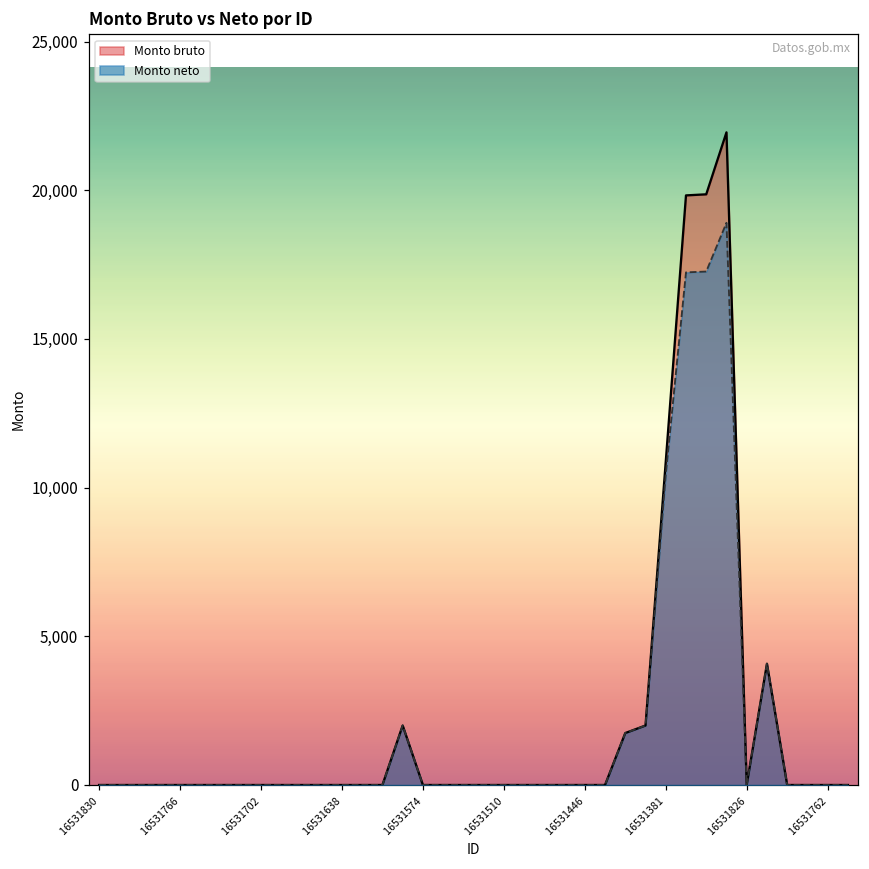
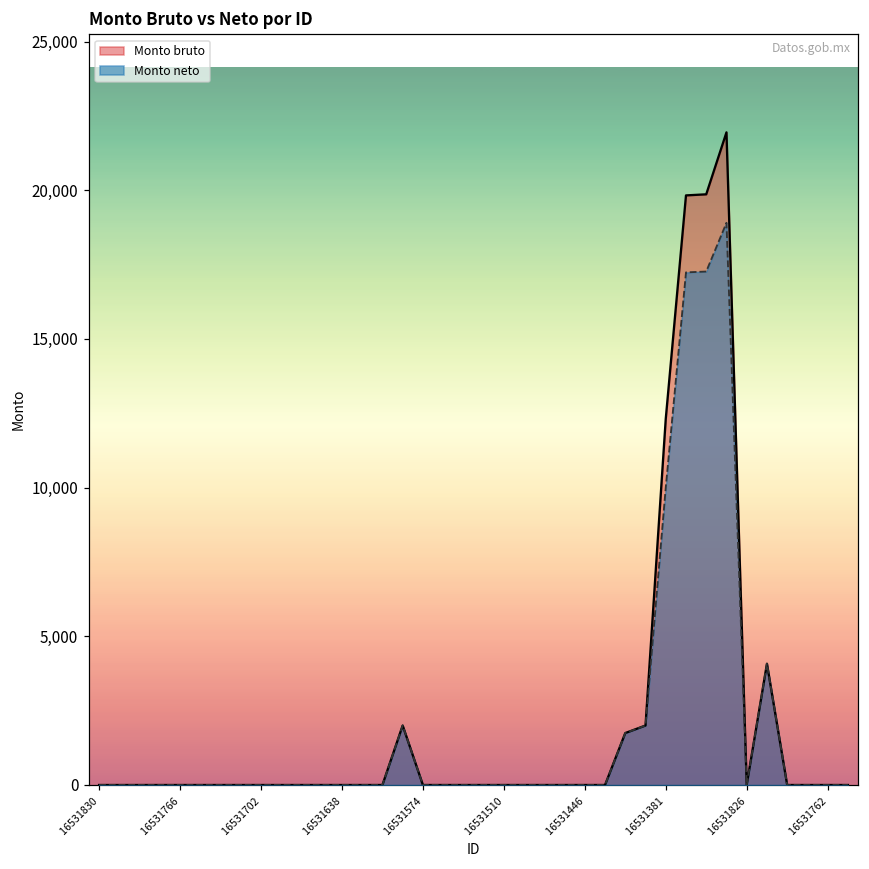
Monto bruto, 16531381: 10,900 -> 12,300
Monto neto, 16531381: 10,400 -> 10,000
